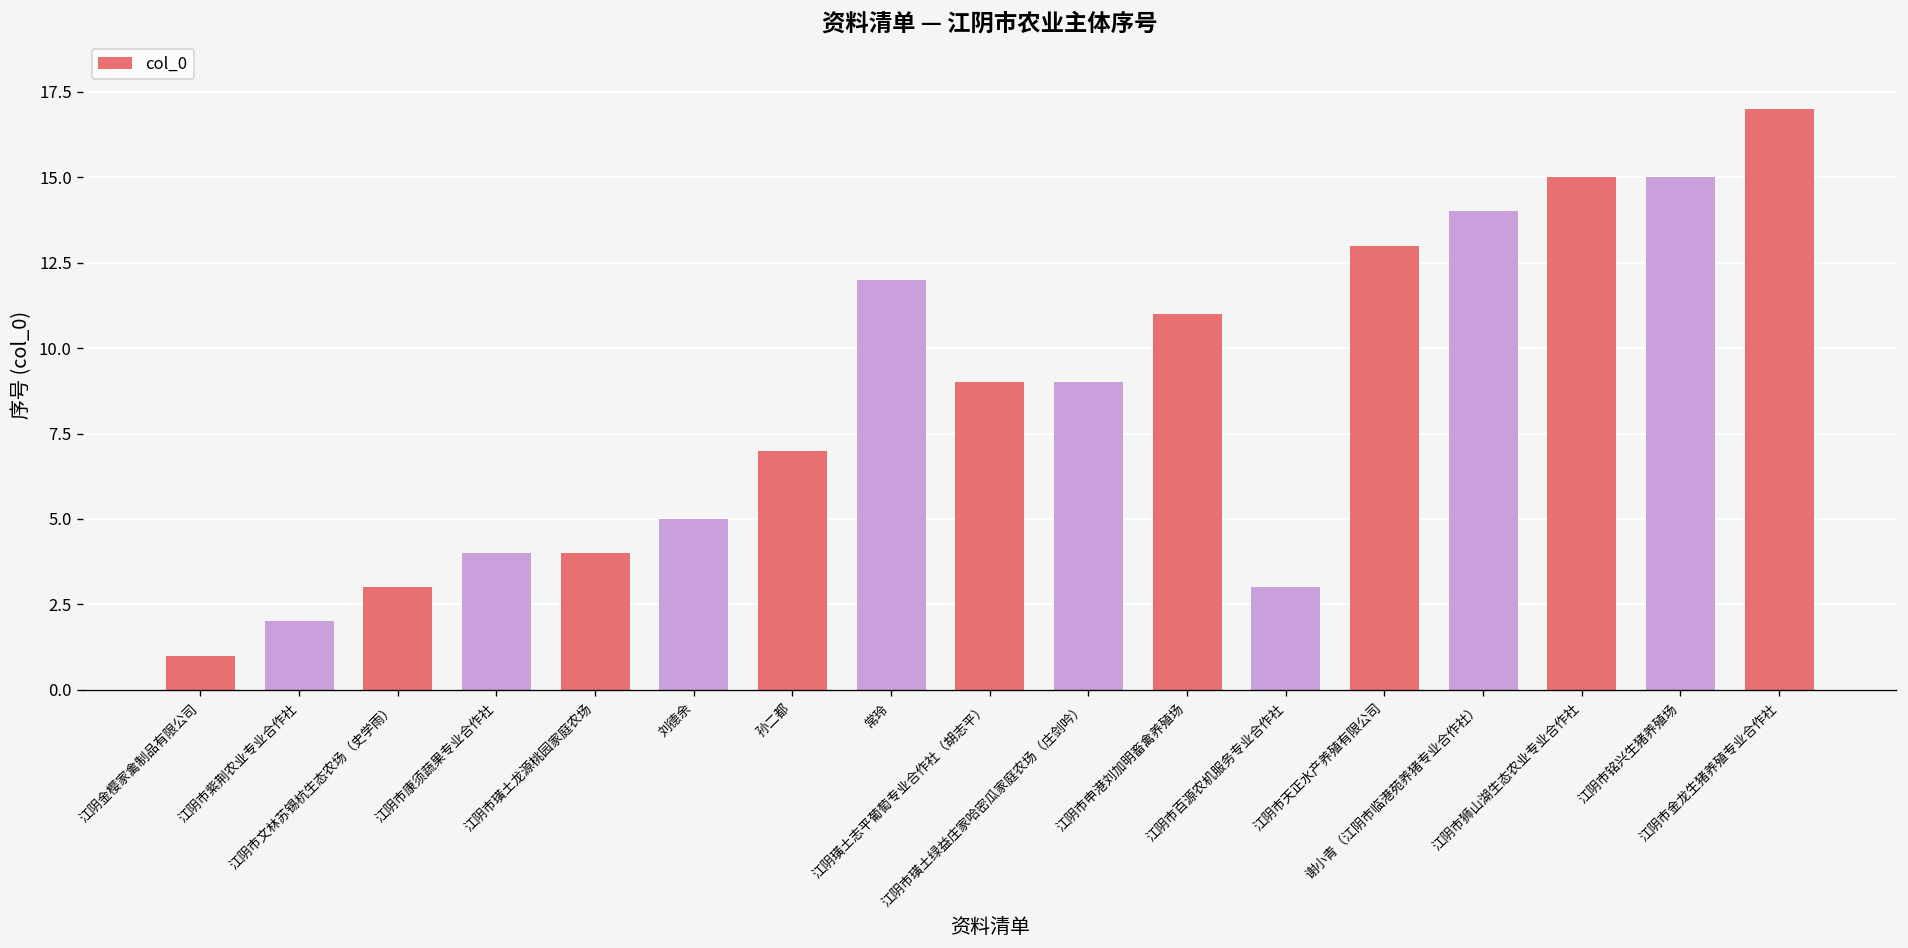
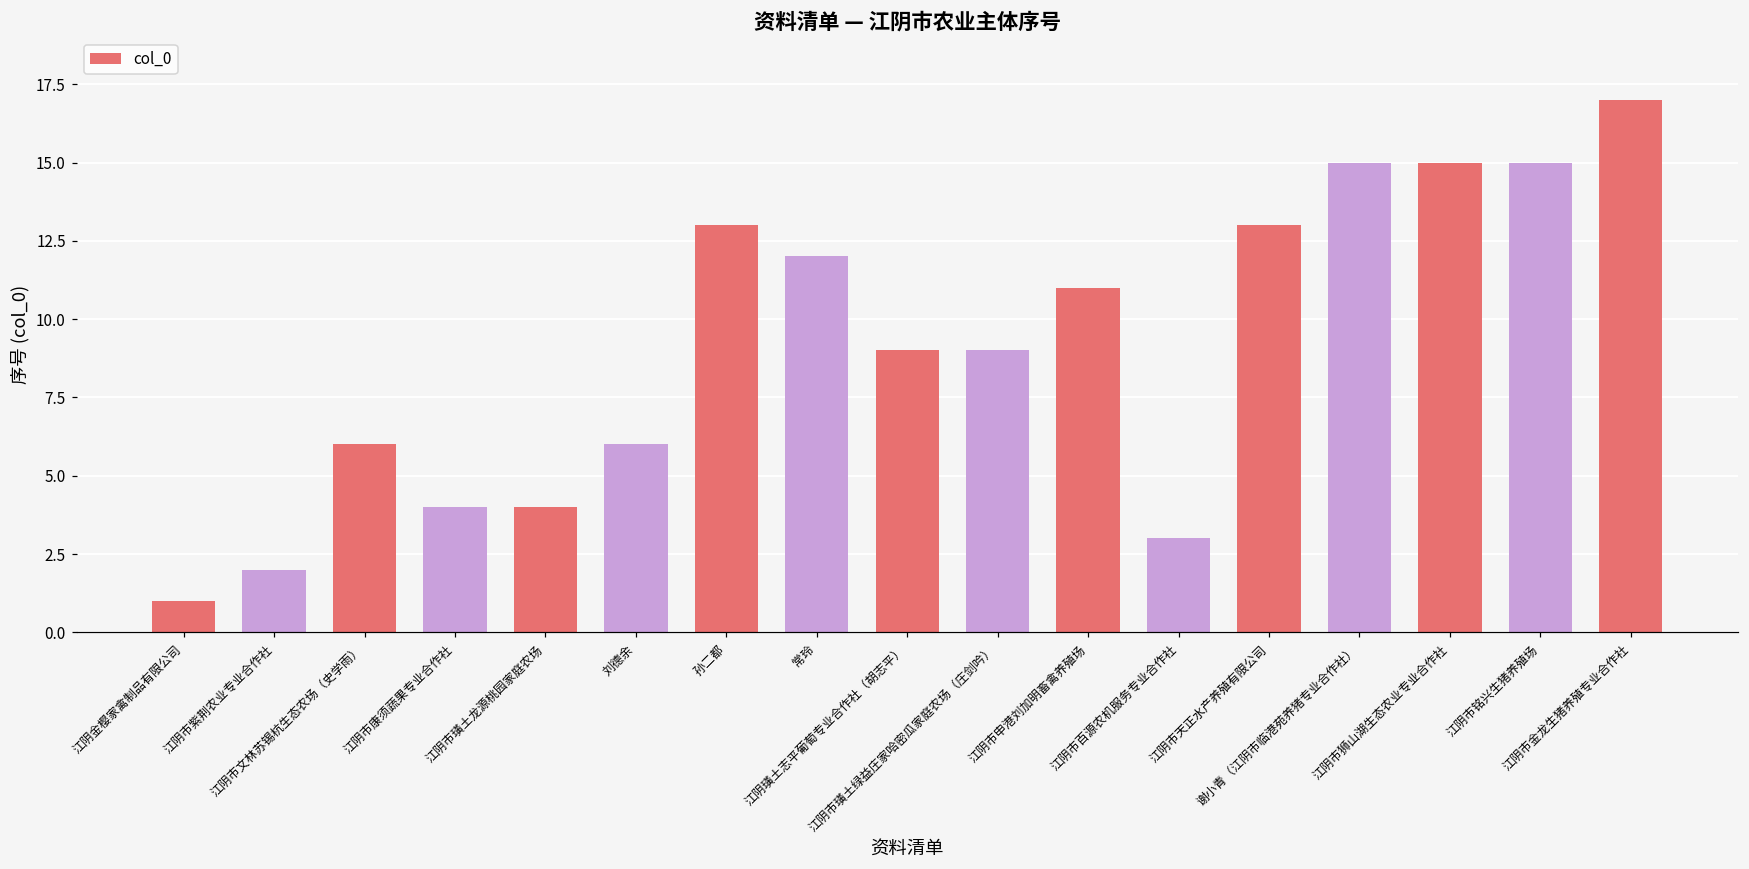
江阴市文林苏锡杭生态农场（史学雨）: 3 -> 6
刘德余: 5 -> 6
孙二都: 7 -> 13
谢小青（江阴市临港苑养猪专业合作社）: 14 -> 15
